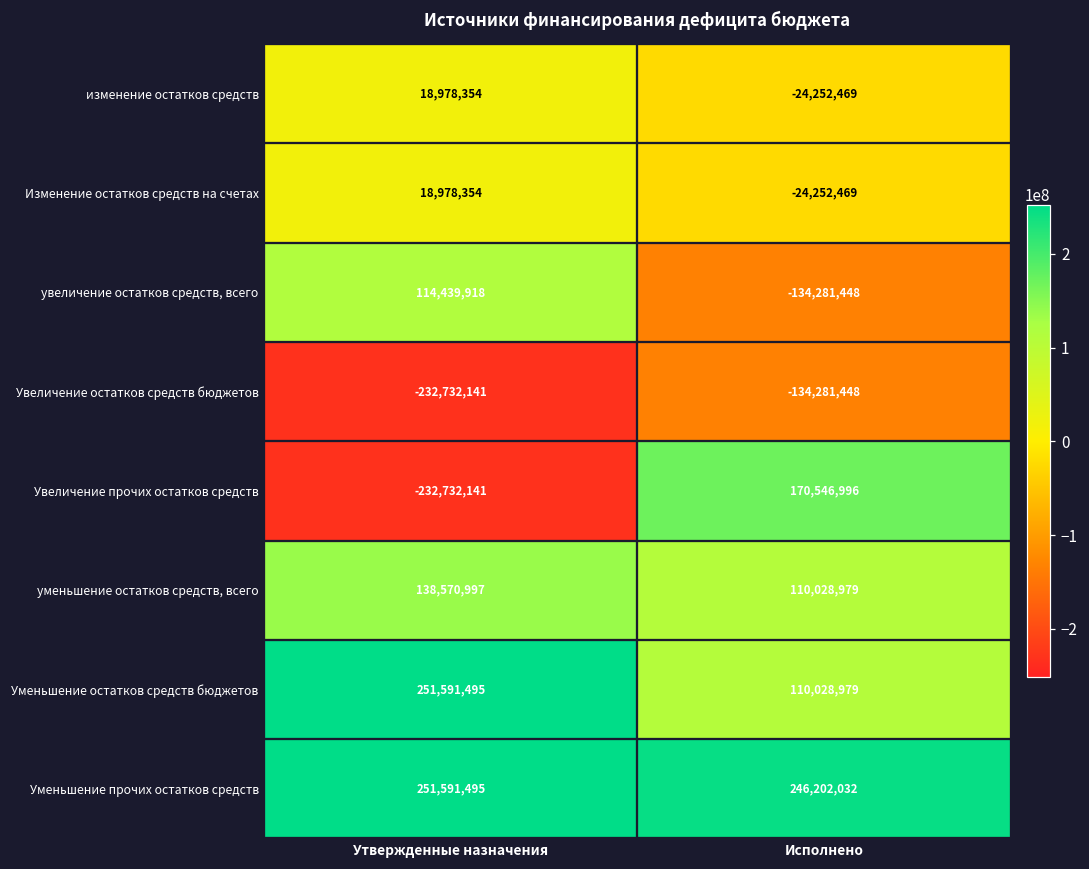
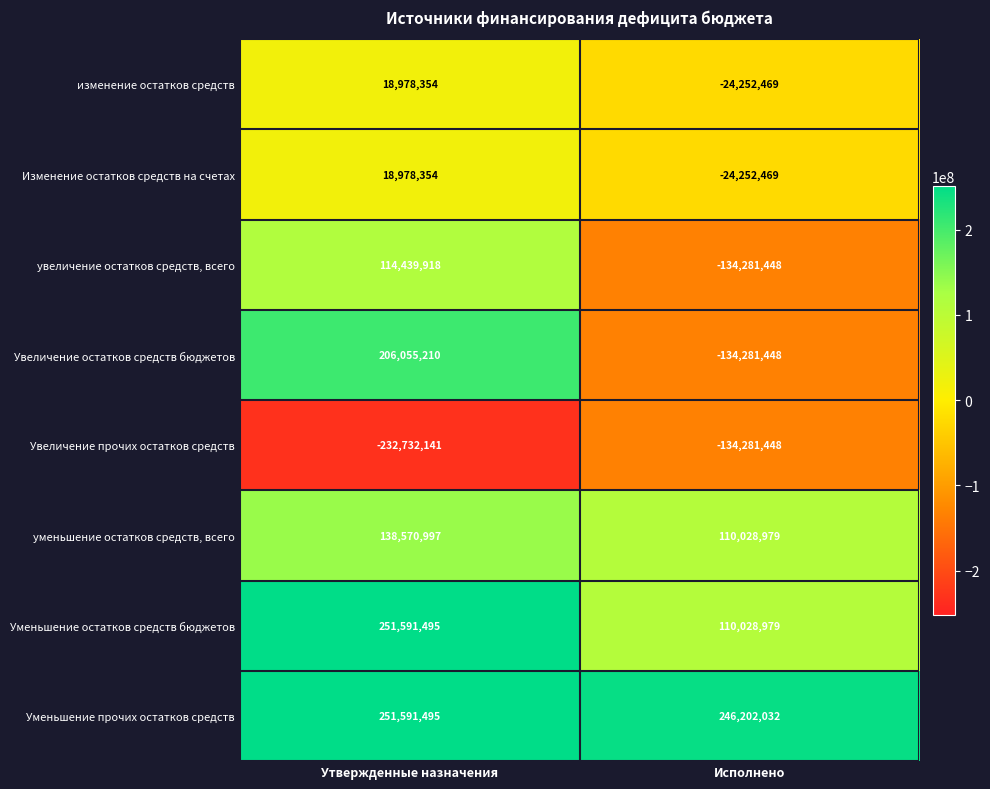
Увеличение остатков средств бюджетов, Утвержденные назначения: -232,732,141 -> 206,055,210
Увеличение прочих остатков средств, Исполнено: 170,546,996 -> -134,281,448
